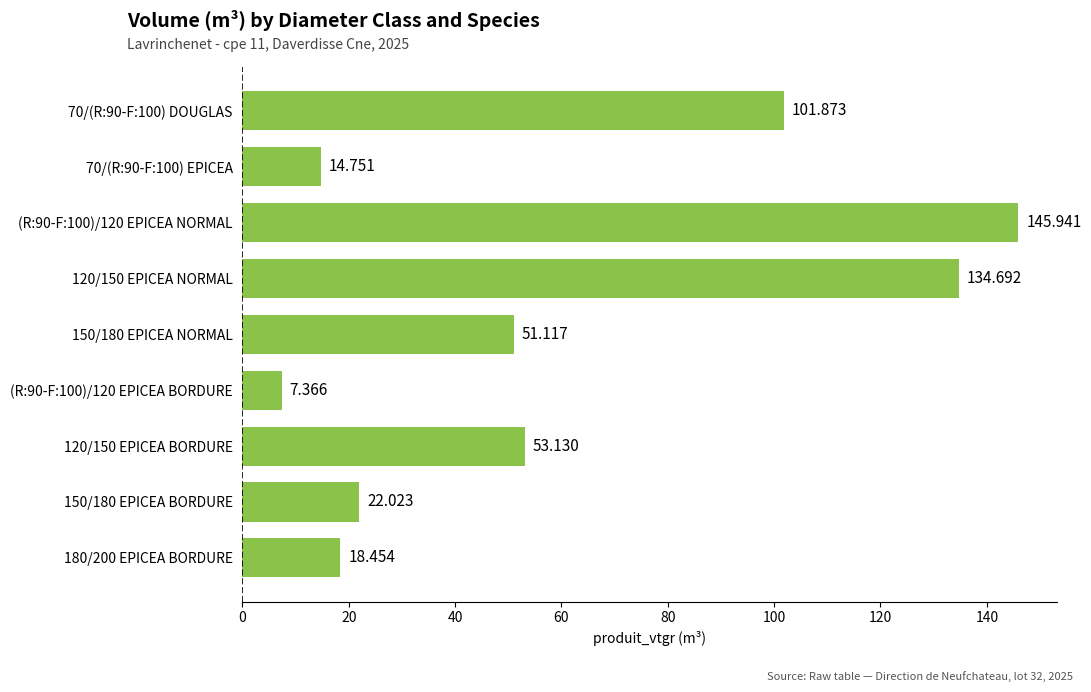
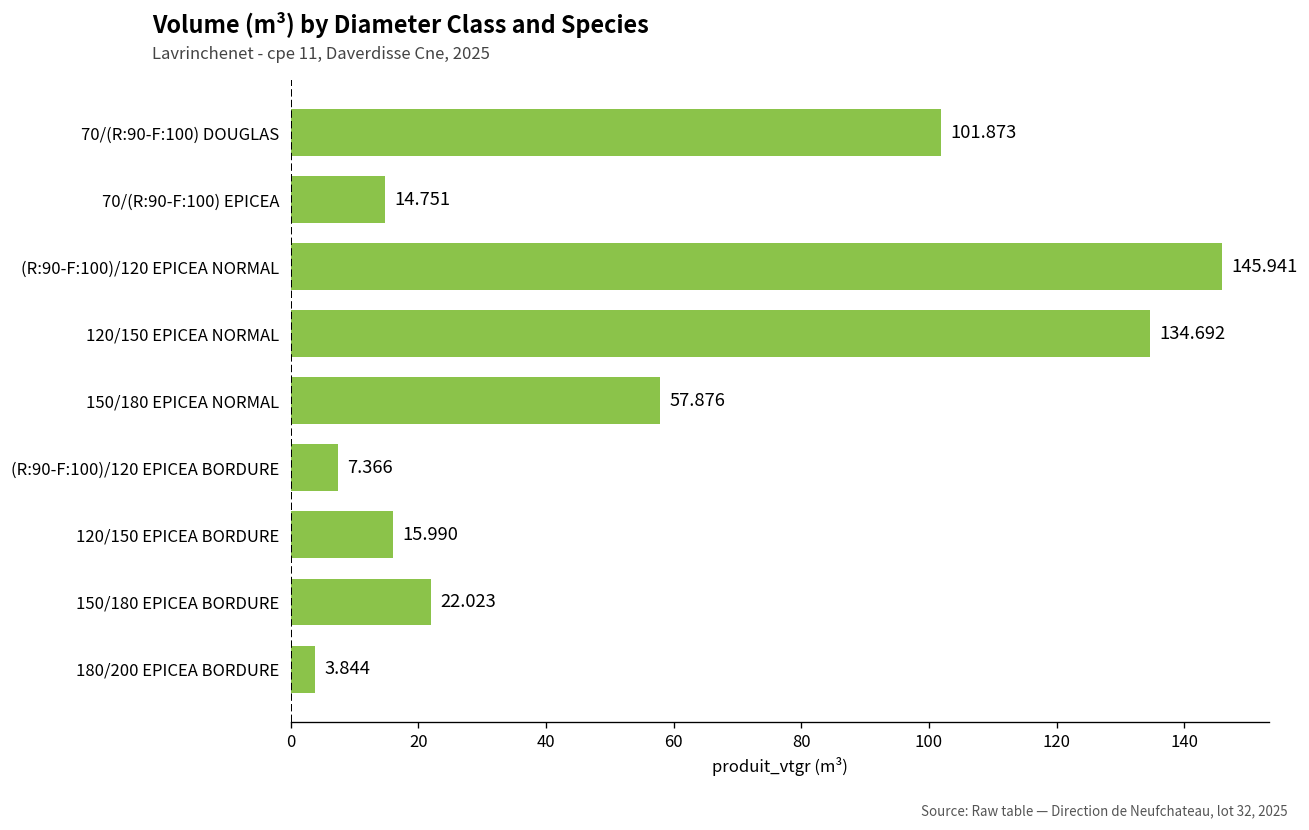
150/180 EPICEA NORMAL: 51.117 -> 57.876
120/150 EPICEA BORDURE: 53.130 -> 15.990
180/200 EPICEA BORDURE: 18.454 -> 3.844
